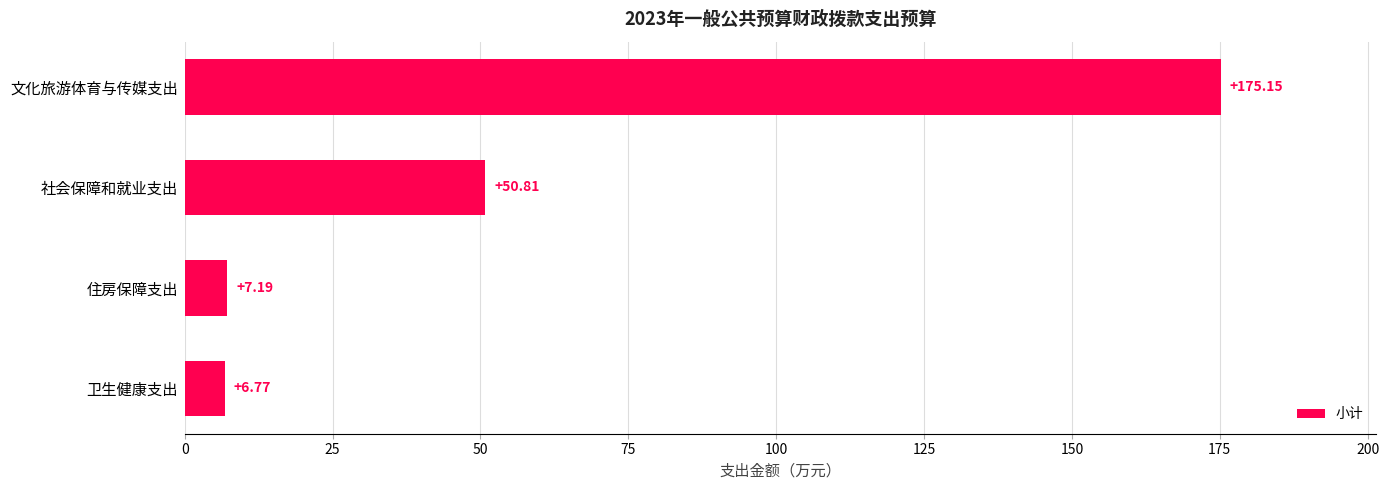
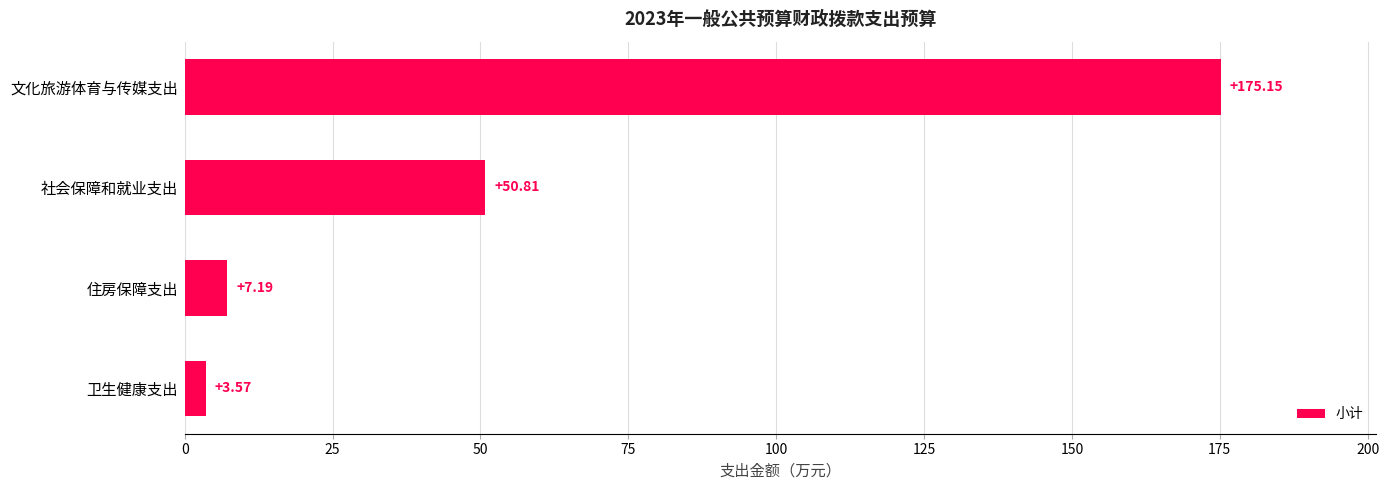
卫生健康支出: +6.77 -> +3.57
